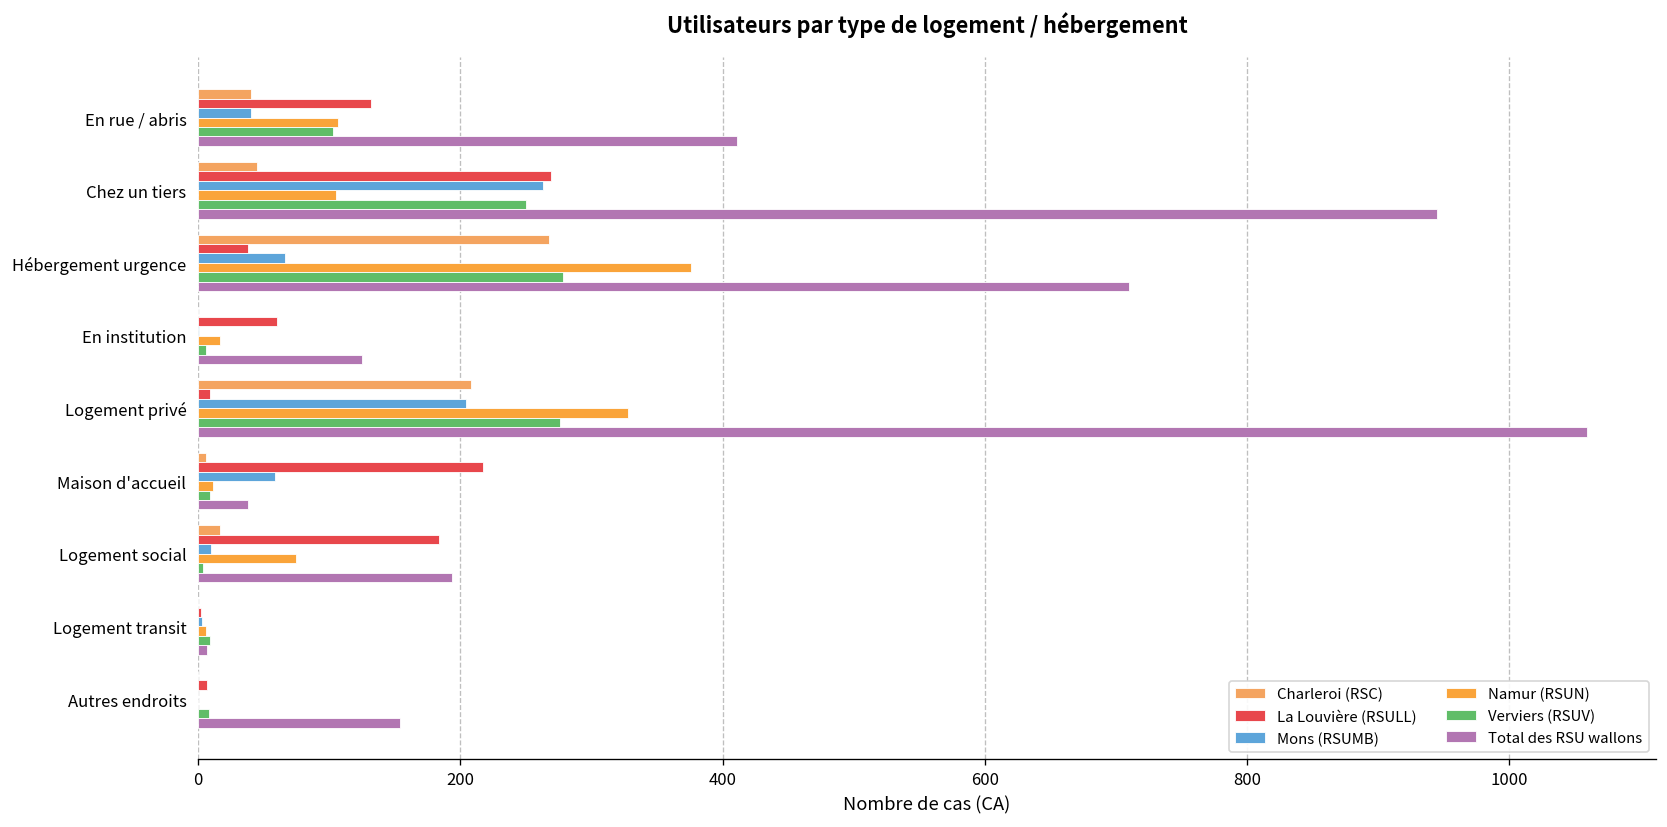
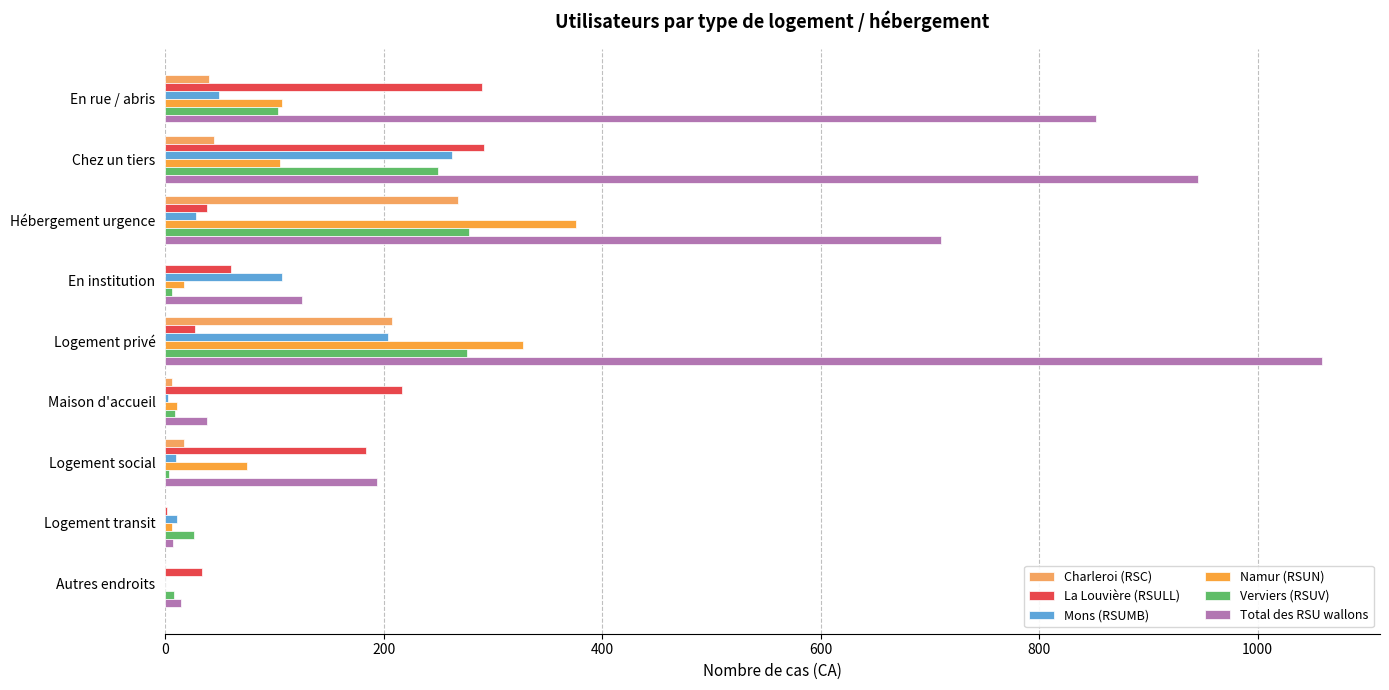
La Louvière (RSULL), En rue / abris: 132 -> 290
Mons (RSUMB), En rue / abris: 40 -> 49
Total des RSU wallons, En rue / abris: 411 -> 852
La Louvière (RSULL), Chez un tiers: 269 -> 292
Mons (RSUMB), Hébergement urgence: 66 -> 28
Mons (RSUMB), En institution: 1 -> 107
La Louvière (RSULL), Logement privé: 9 -> 27
Mons (RSUMB), Maison d'accueil: 59 -> 3
Mons (RSUMB), Logement transit: 3 -> 11
Verviers (RSUV), Logement transit: 9 -> 26
La Louvière (RSULL), Autres endroits: 7 -> 34
Total des RSU wallons, Autres endroits: 154 -> 15
